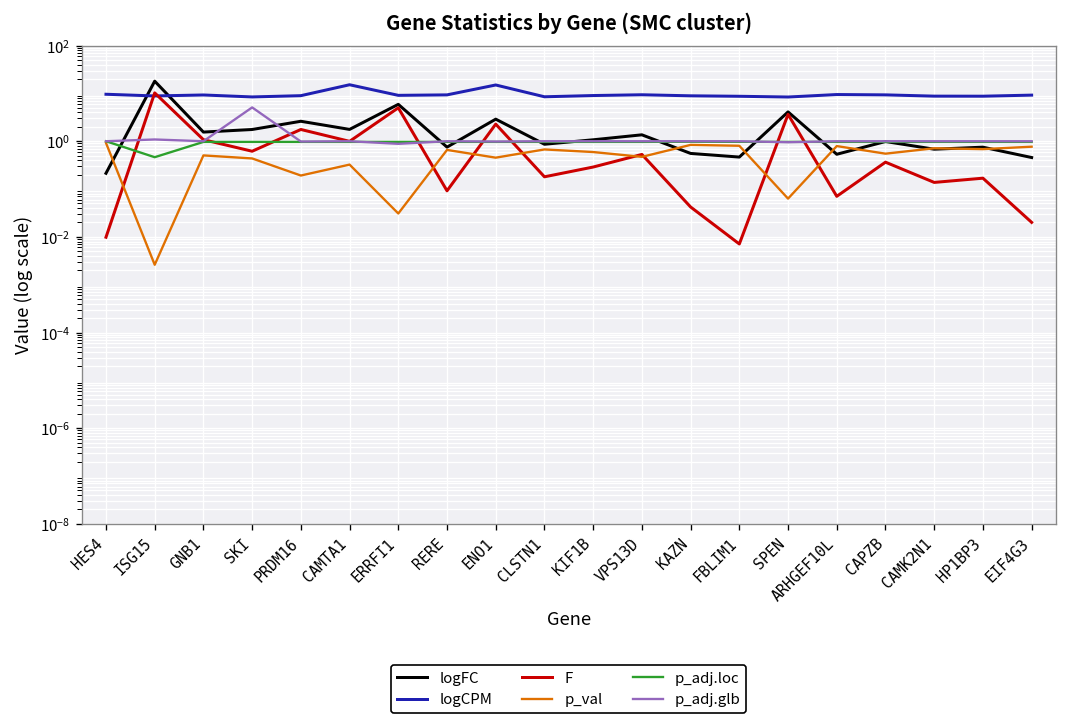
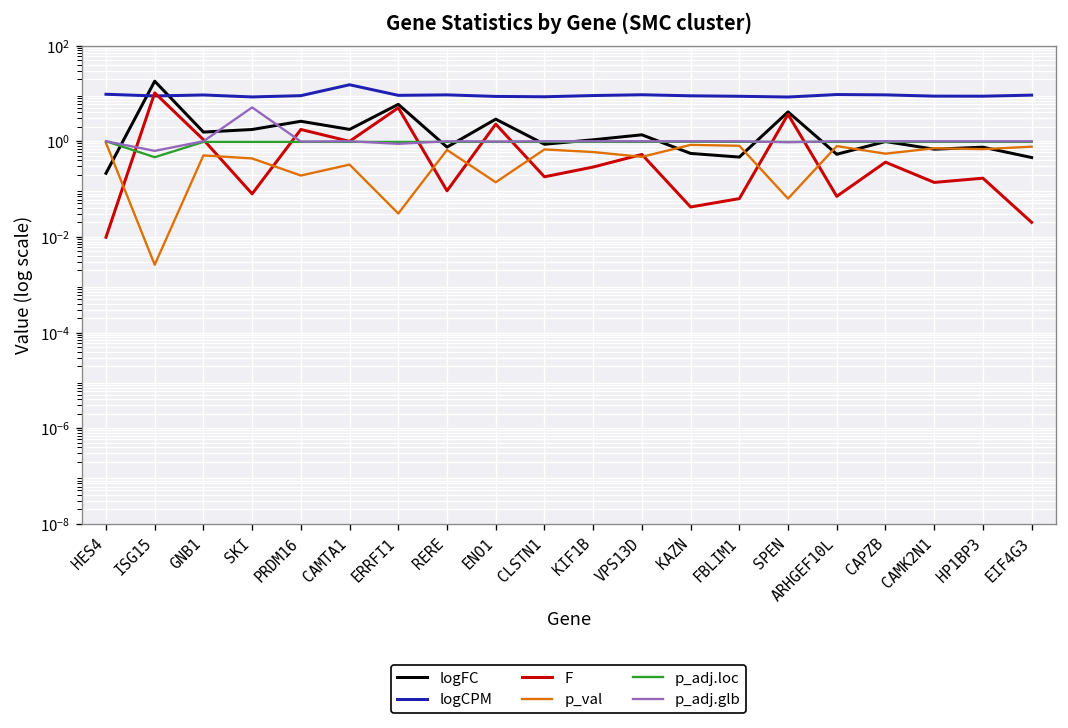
p_adj.glb, ISG15: 1.1 -> 0.6
F, SKI: 0.6 -> 0.08
logCPM, ENO1: 15 -> 9
p_val, ENO1: 0.5 -> 0.14
F, FBLIM1: 0.007 -> 0.06
